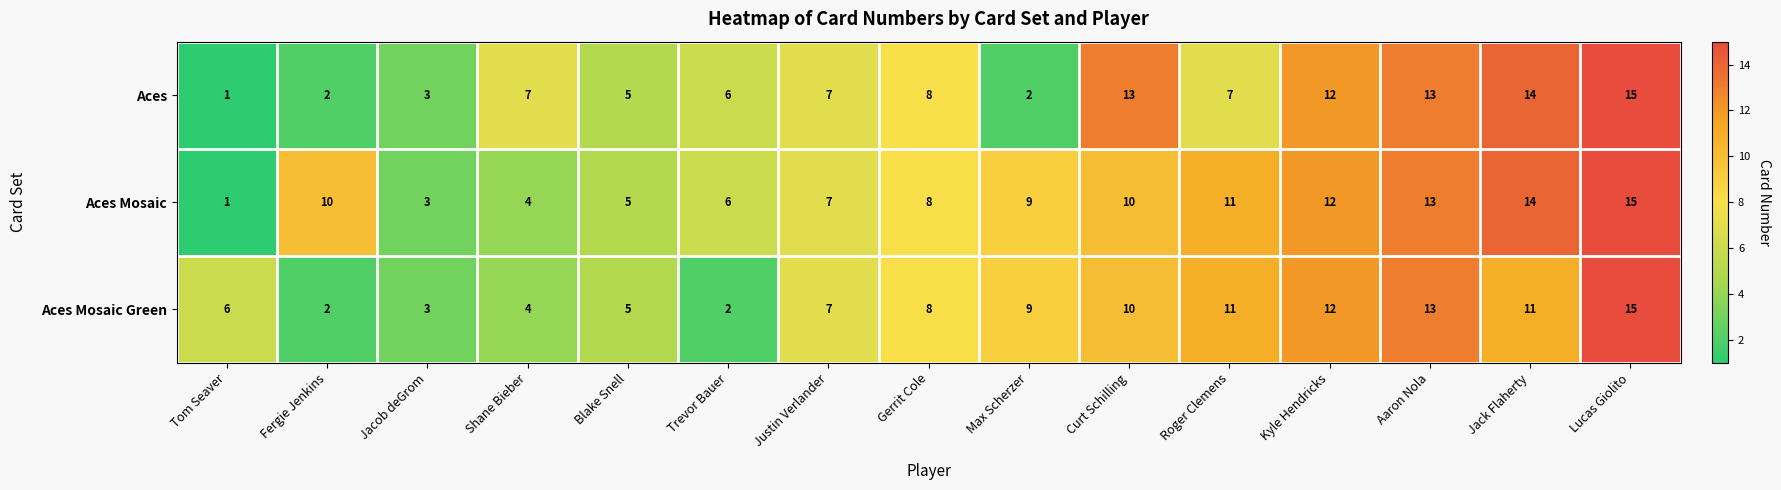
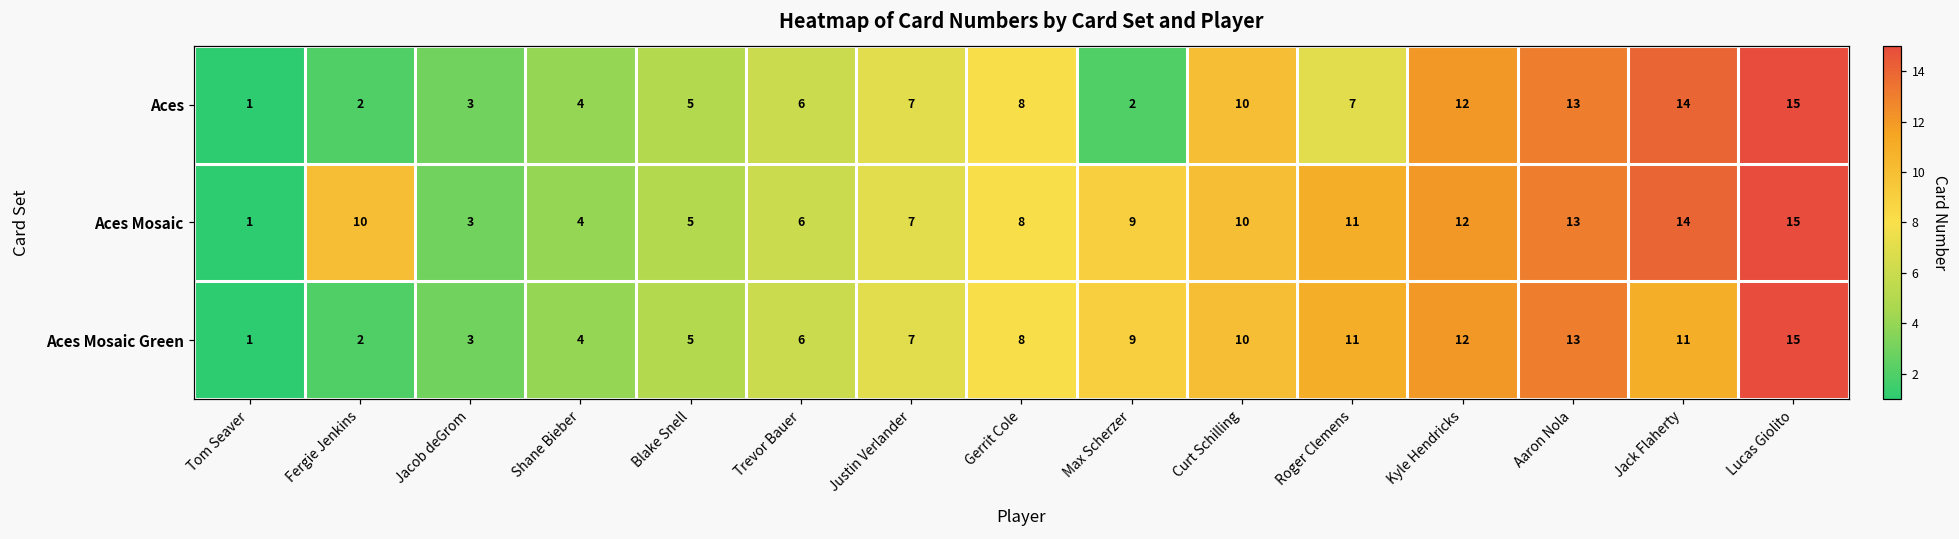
Aces, Shane Bieber: 7 -> 4
Aces, Curt Schilling: 13 -> 10
Aces Mosaic Green, Tom Seaver: 6 -> 1
Aces Mosaic Green, Trevor Bauer: 2 -> 6
